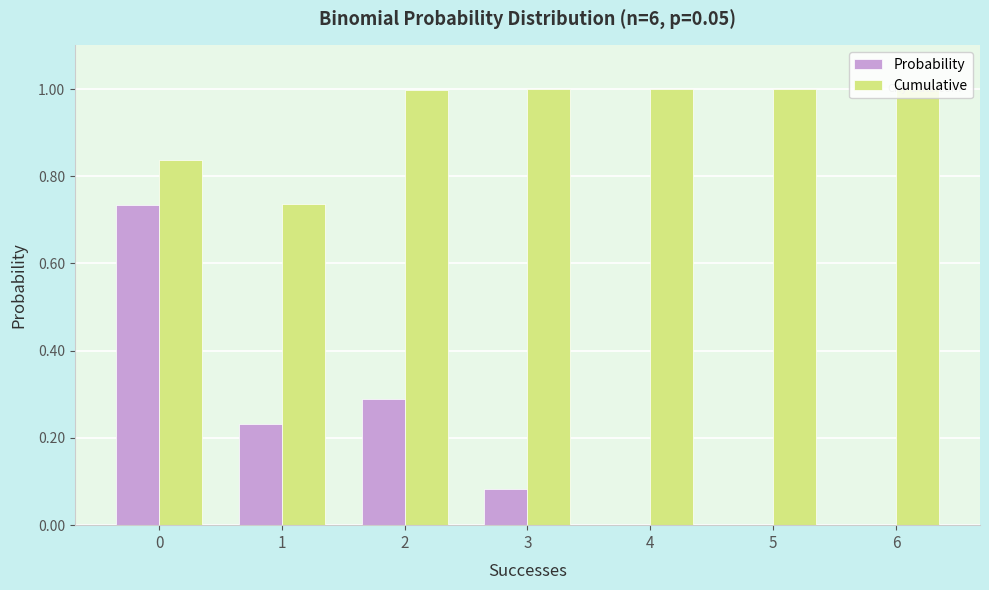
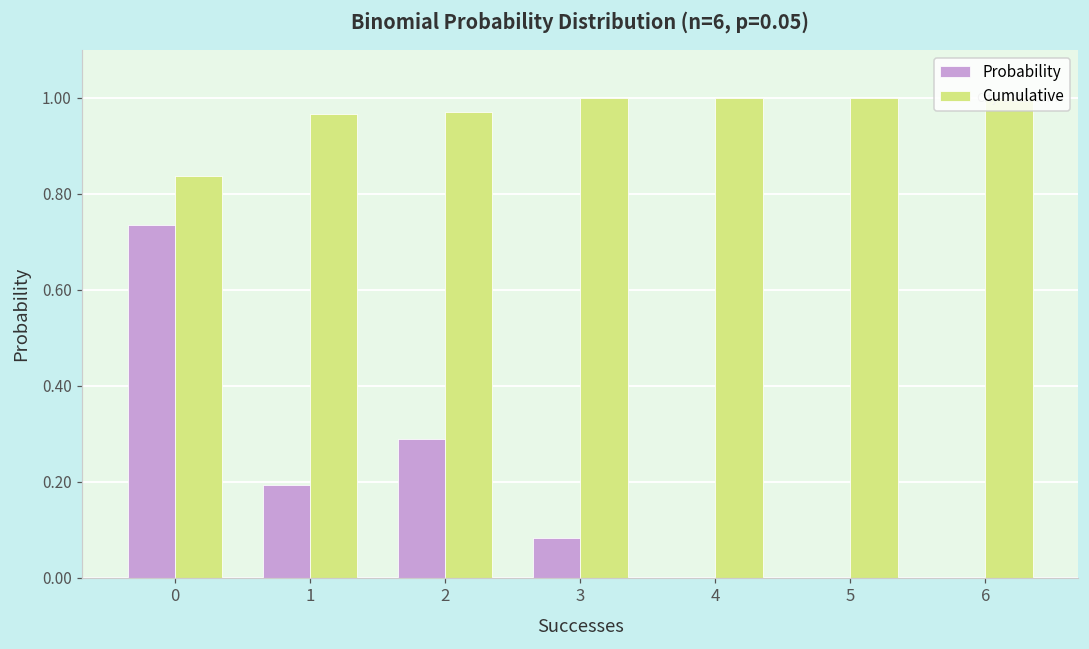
Probability, 1: 0.23 -> 0.19
Cumulative, 1: 0.74 -> 0.97
Cumulative, 2: 1.00 -> 0.97
